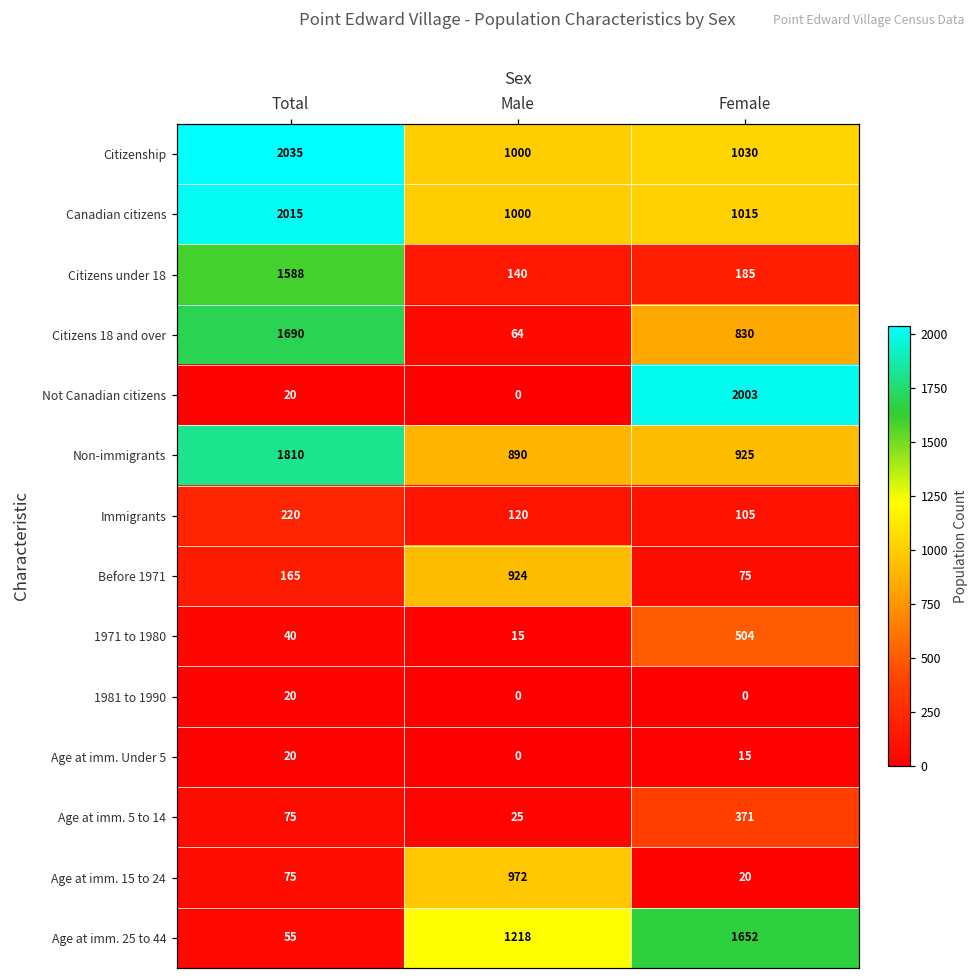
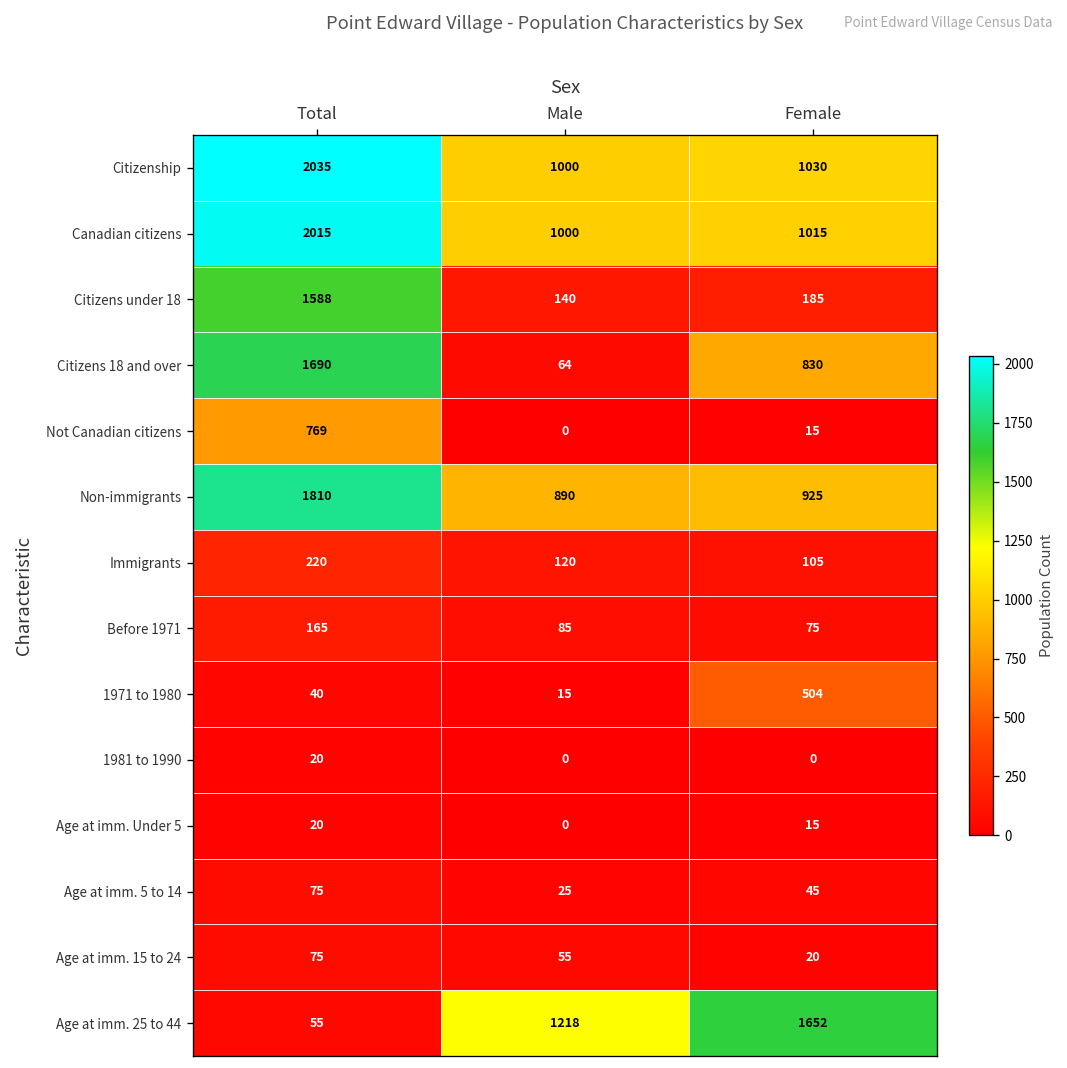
Not Canadian citizens, Total: 20 -> 769
Not Canadian citizens, Female: 2003 -> 15
Before 1971, Male: 924 -> 85
Age at imm. 5 to 14, Female: 371 -> 45
Age at imm. 15 to 24, Male: 972 -> 55
